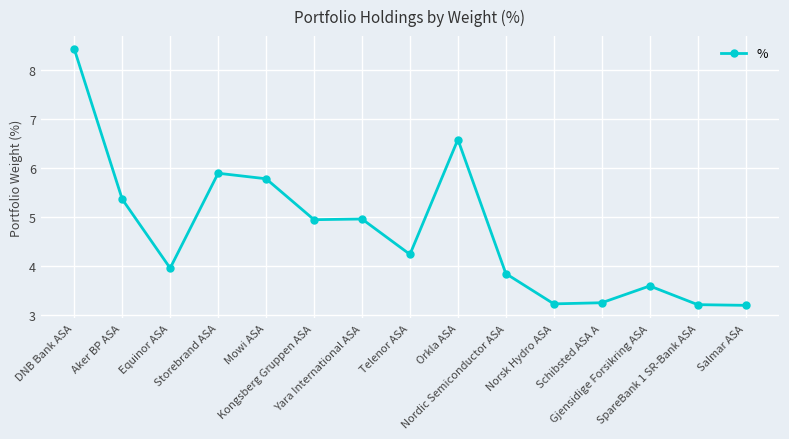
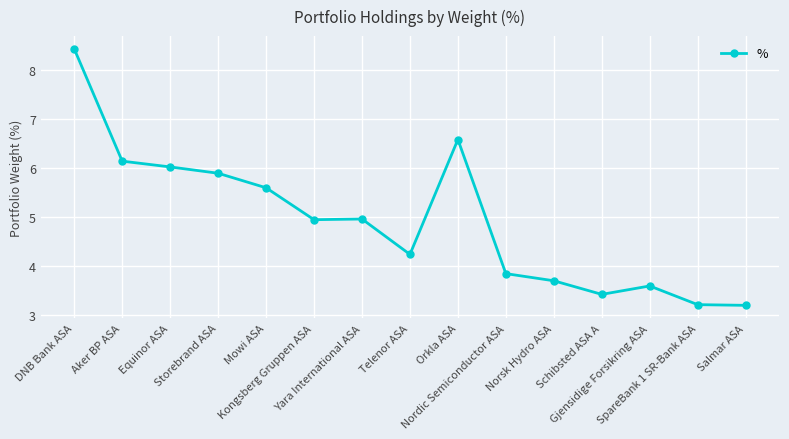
Aker BP ASA: 5.4 -> 6.1
Equinor ASA: 4.0 -> 6.0
Mowi ASA: 5.8 -> 5.6
Norsk Hydro ASA: 3.2 -> 3.7
Schibsted ASA A: 3.3 -> 3.4
